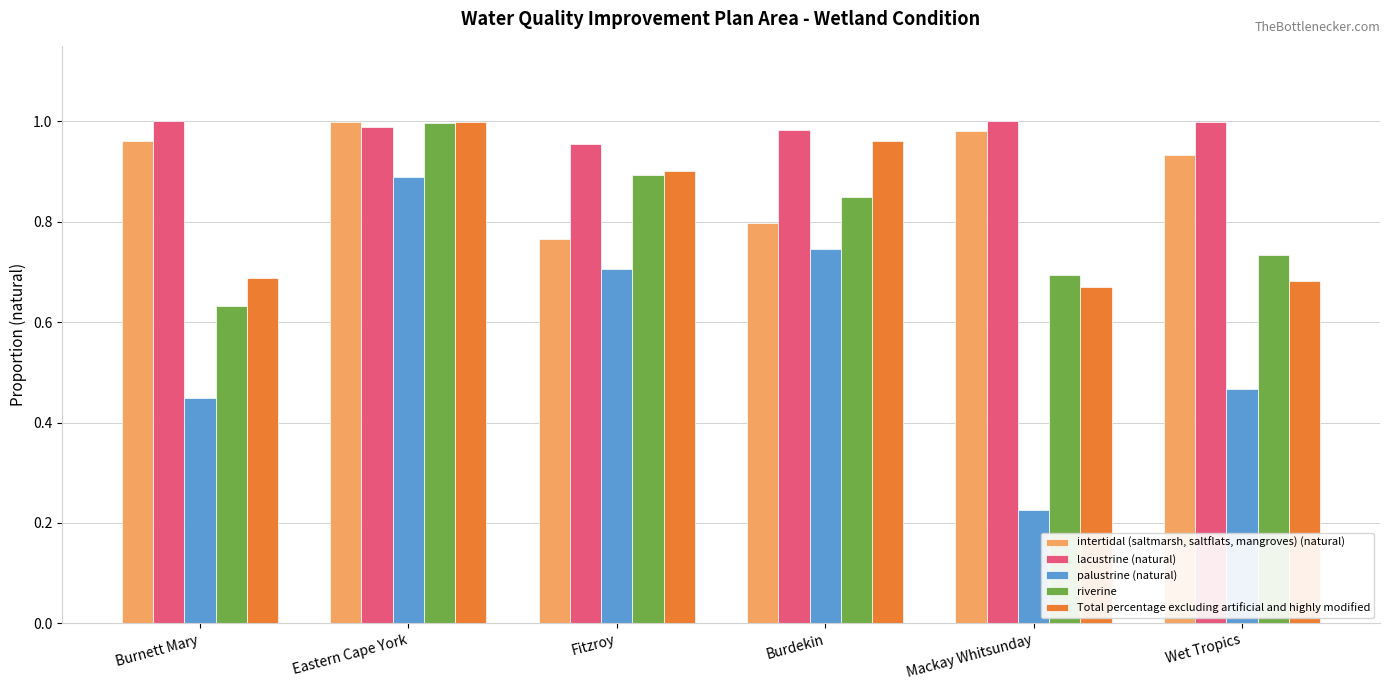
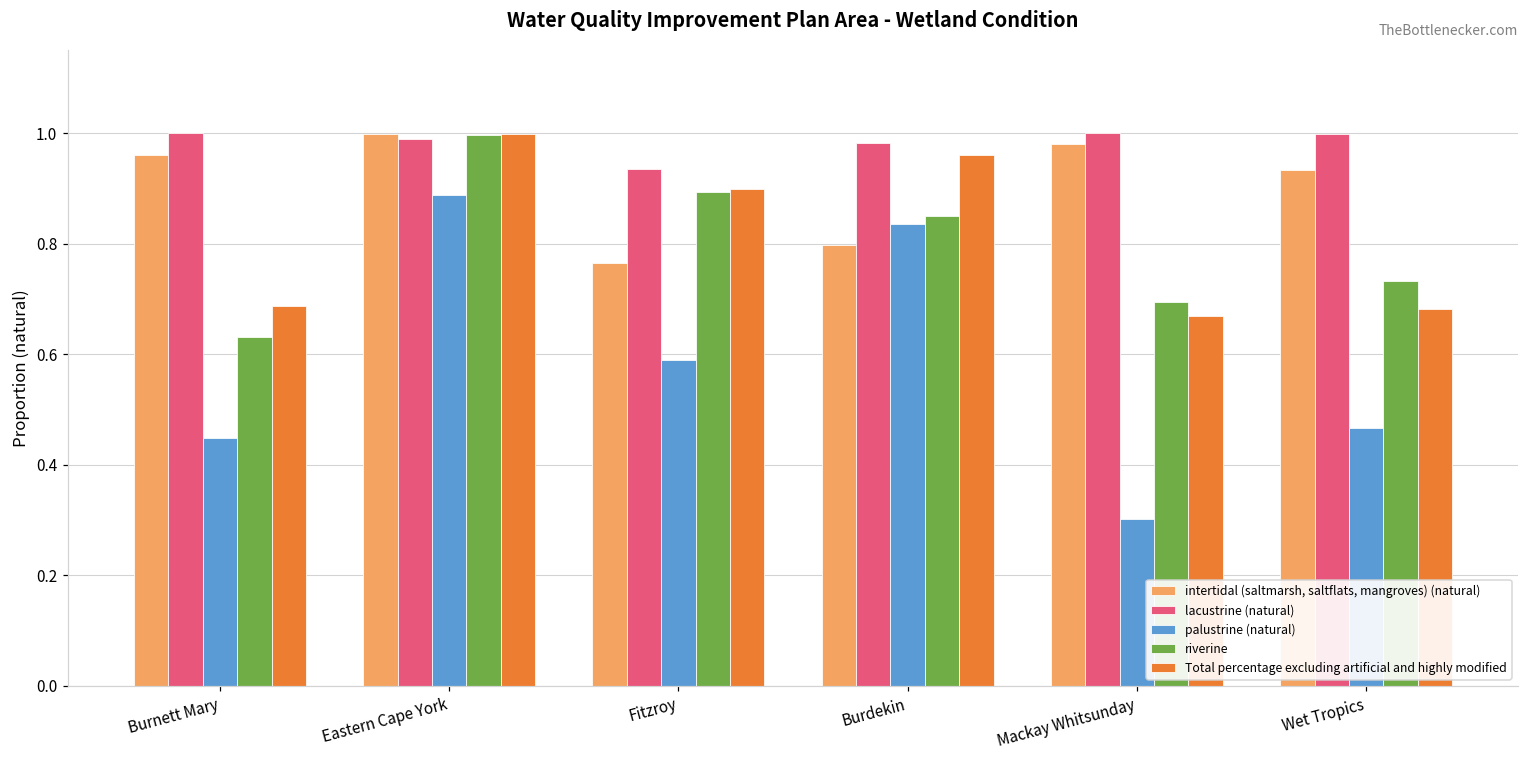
lacustrine (natural), Fitzroy: 0.95 -> 0.94
palustrine (natural), Fitzroy: 0.71 -> 0.59
palustrine (natural), Burdekin: 0.75 -> 0.84
palustrine (natural), Mackay Whitsunday: 0.23 -> 0.30
